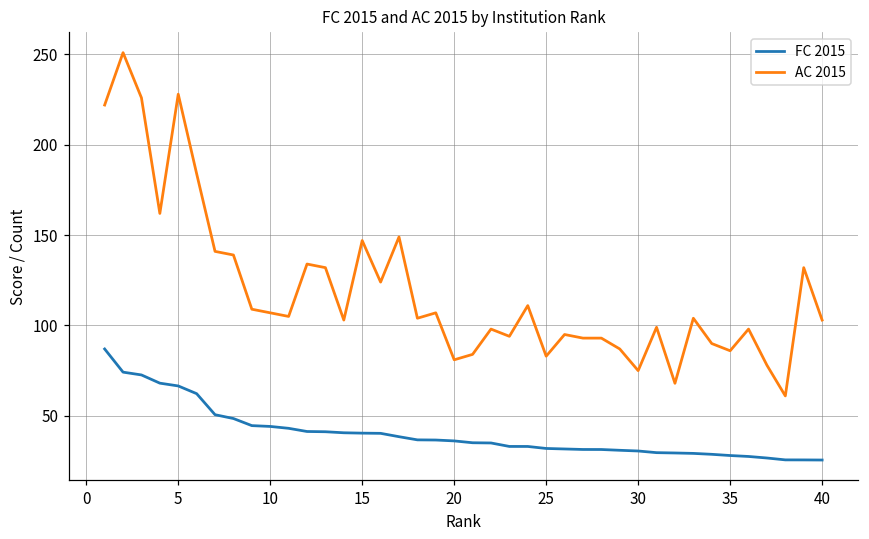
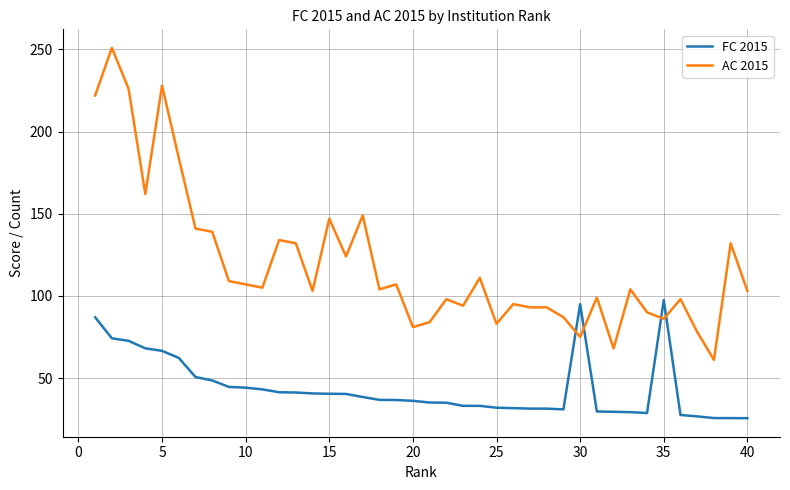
FC 2015, 30: 31 -> 95
FC 2015, 35: 28 -> 97
